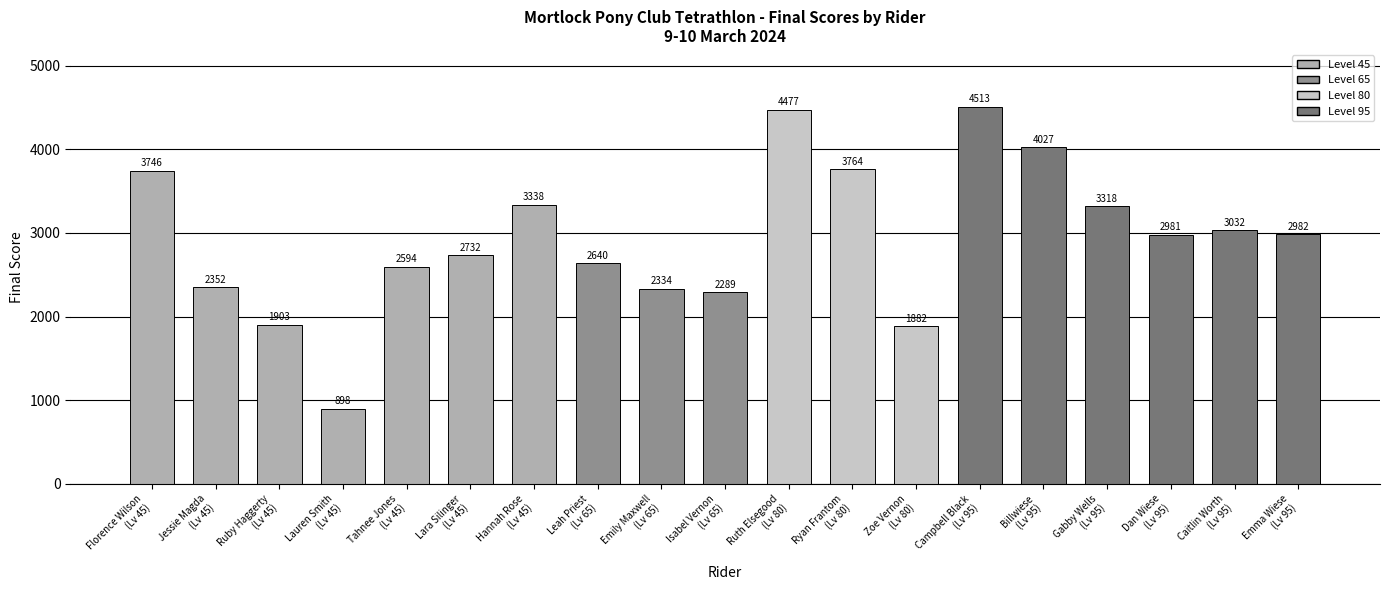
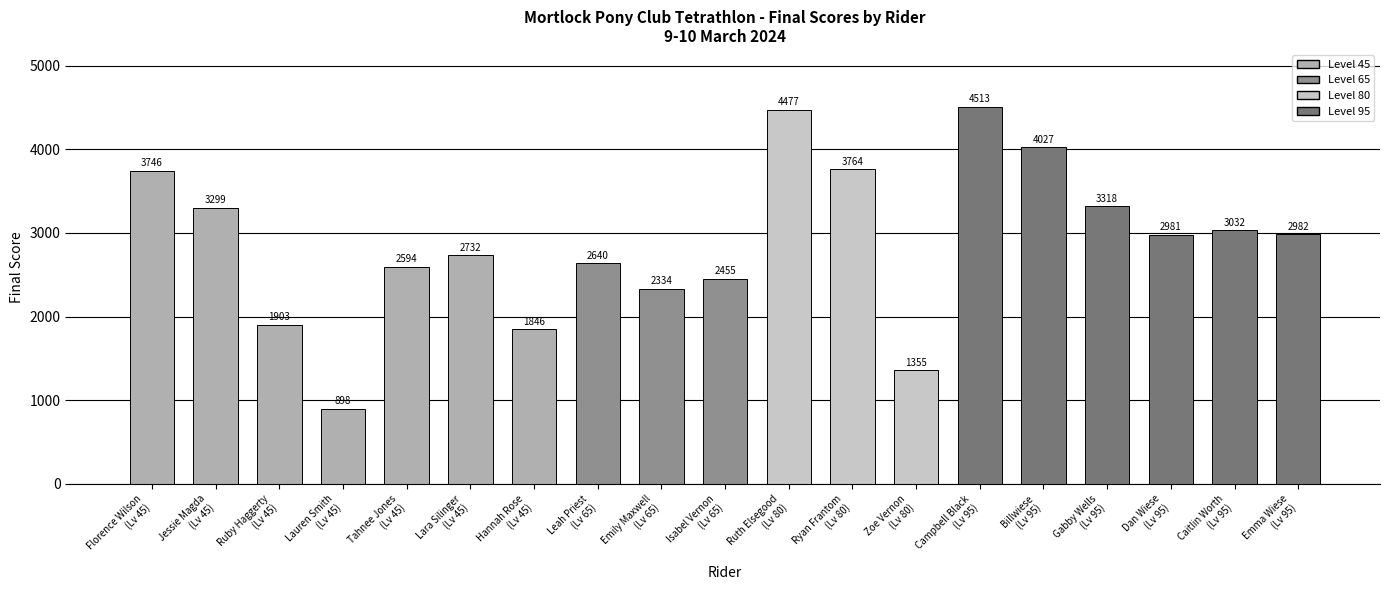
Jessie Magda (Lv 45): 2352 -> 3299
Hannah Rose (Lv 45): 3338 -> 1846
Isabel Vernon (Lv 65): 2289 -> 2455
Zoe Vernon (Lv 80): 1882 -> 1355
